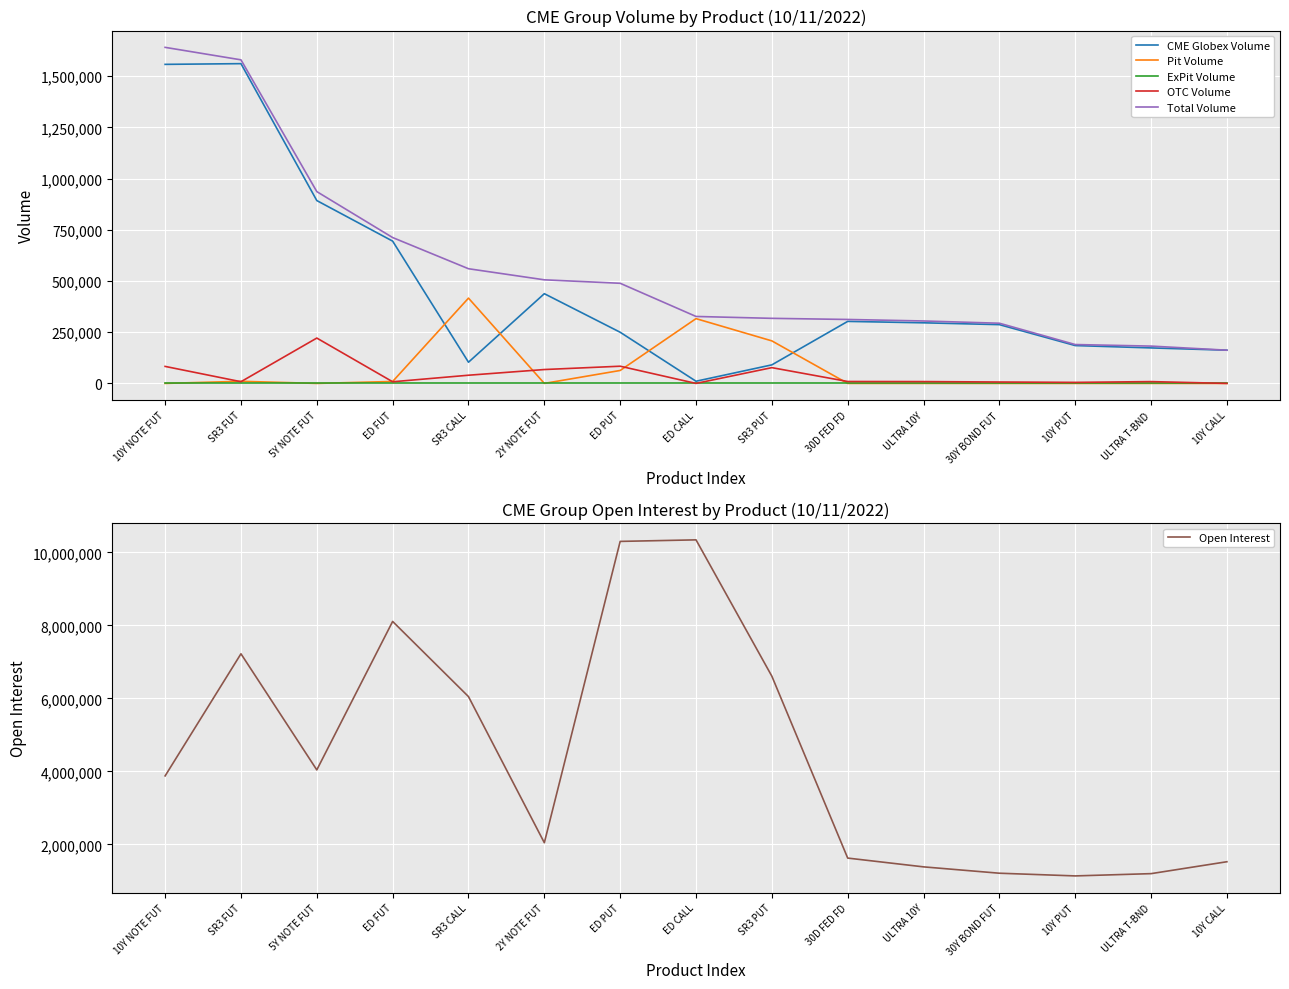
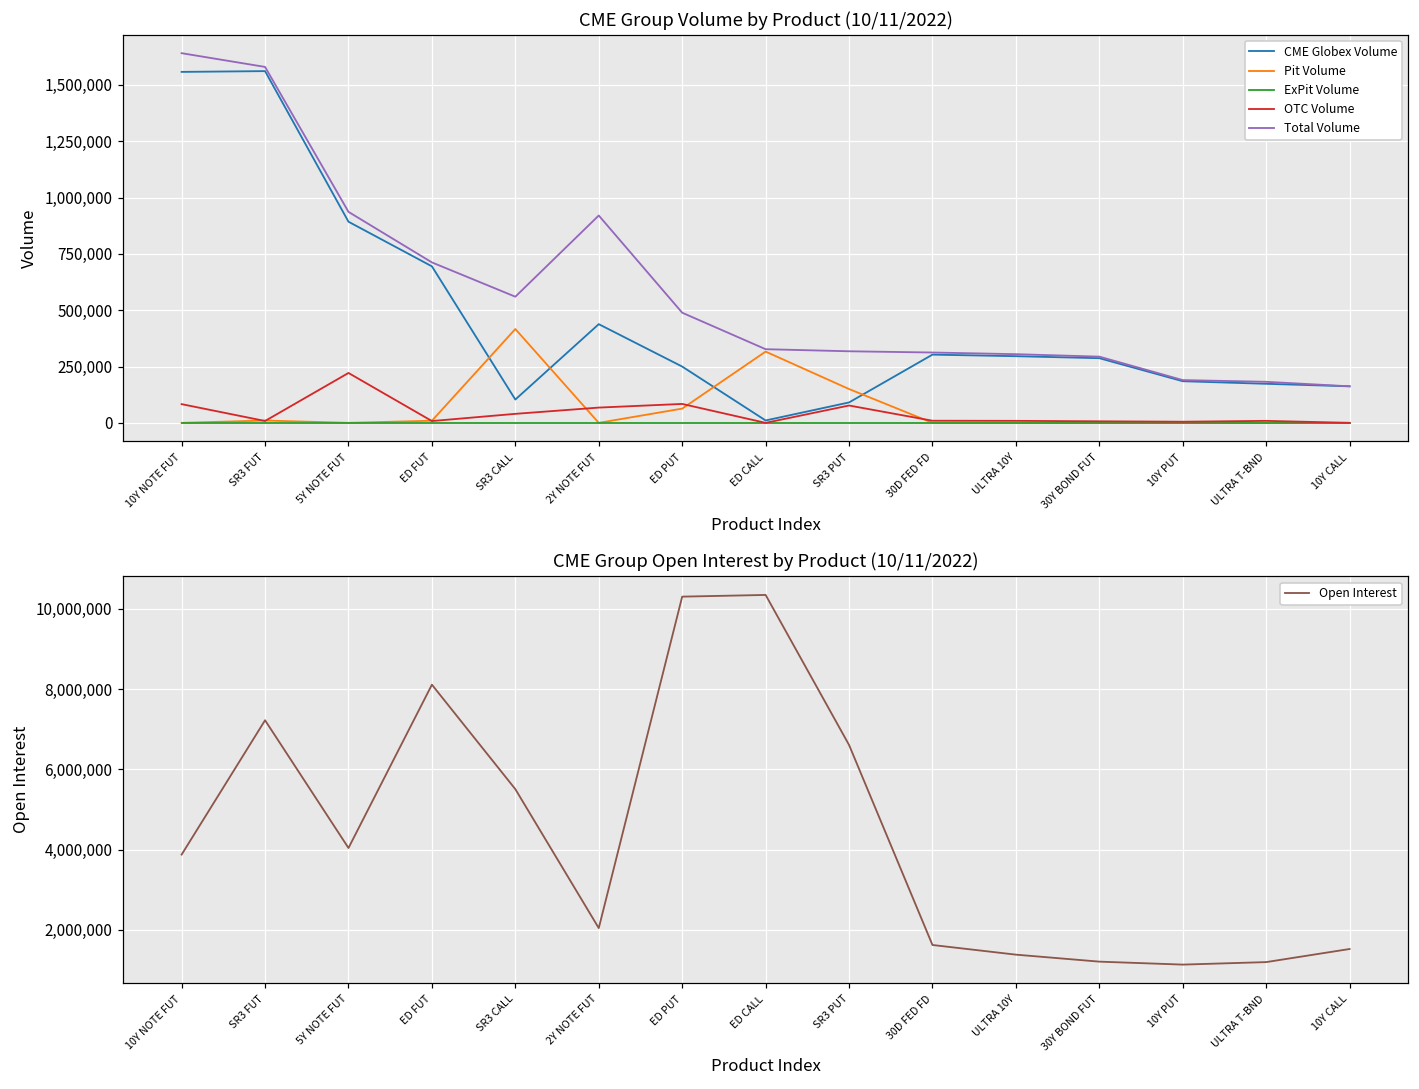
CME Group Volume by Product (10/11/2022), Total Volume, 2Y NOTE FUT: 510,000 -> 920,000
CME Group Volume by Product (10/11/2022), Pit Volume, SR3 PUT: 210,000 -> 150,000
CME Group Open Interest by Product (10/11/2022), SR3 CALL: 6,000,000 -> 5,500,000
